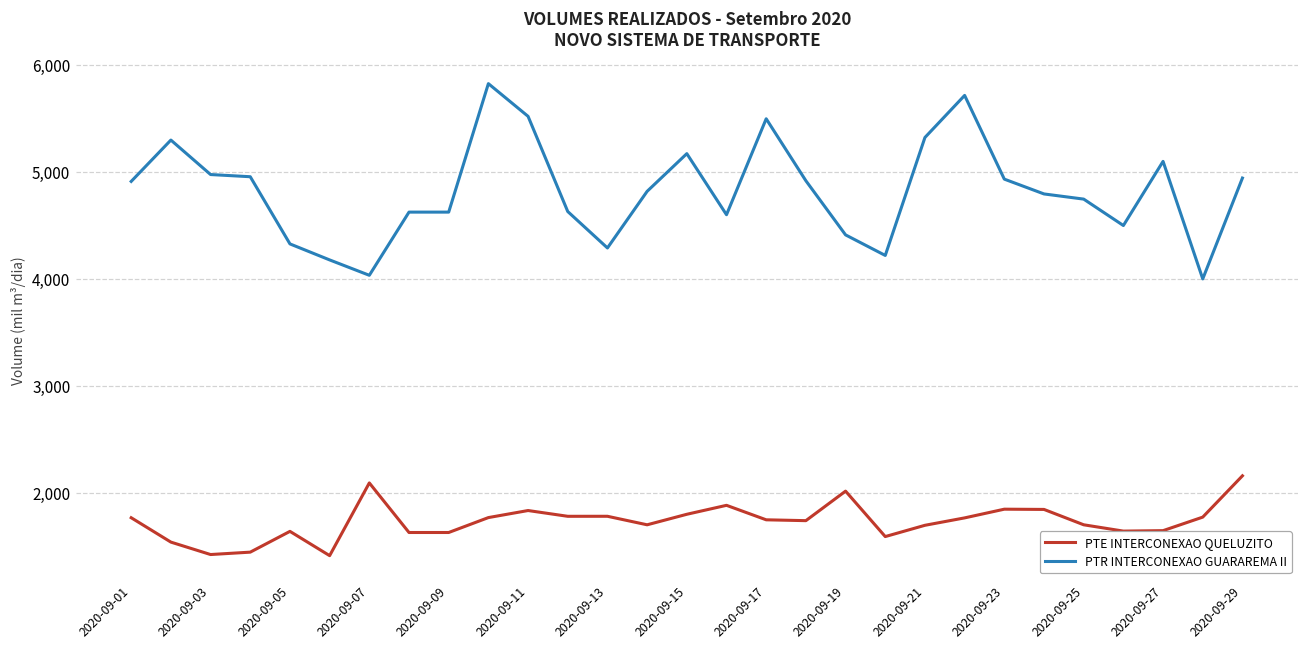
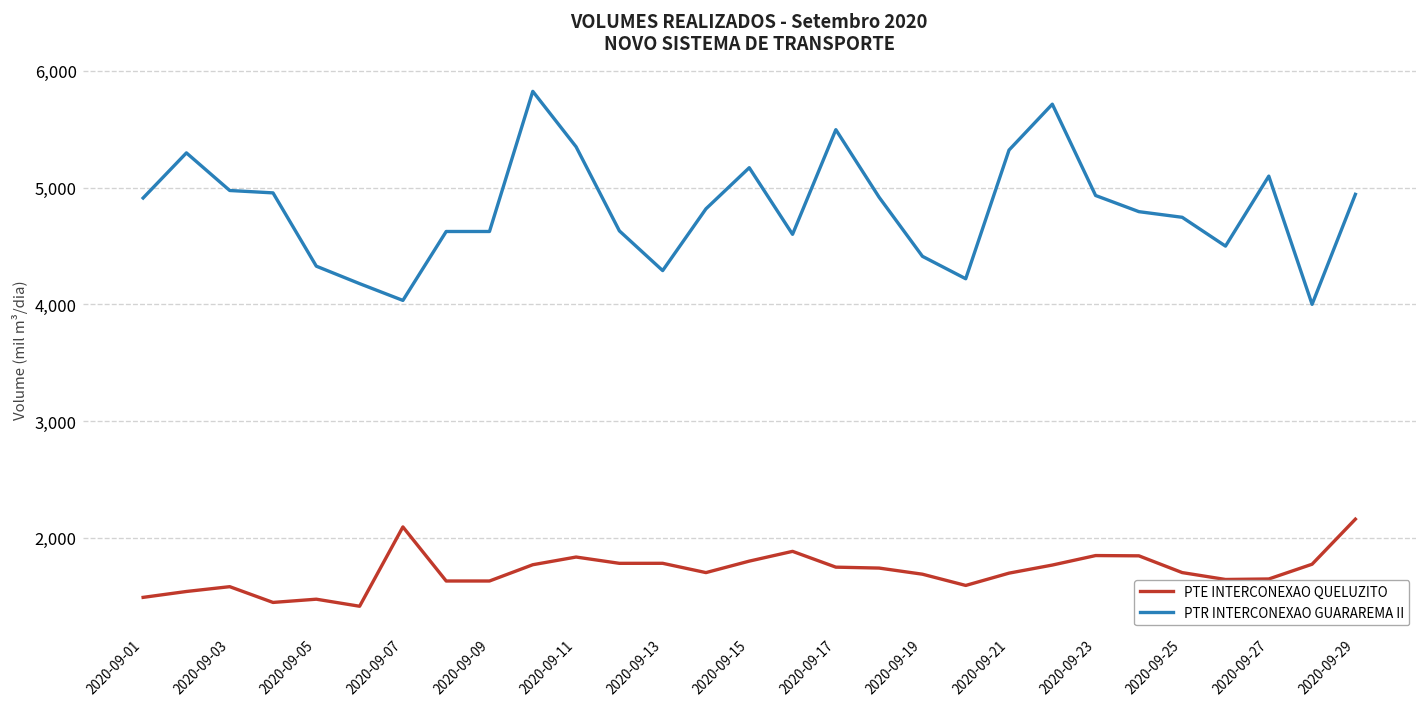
PTE INTERCONEXAO QUELUZITO, 2020-09-01: 1,800 -> 1,500
PTE INTERCONEXAO QUELUZITO, 2020-09-03: 1,400 -> 1,600
PTE INTERCONEXAO QUELUZITO, 2020-09-05: 1,600 -> 1,500
PTR INTERCONEXAO GUARAREMA II, 2020-09-11: 5,500 -> 5,300
PTE INTERCONEXAO QUELUZITO, 2020-09-19: 2,000 -> 1,700
